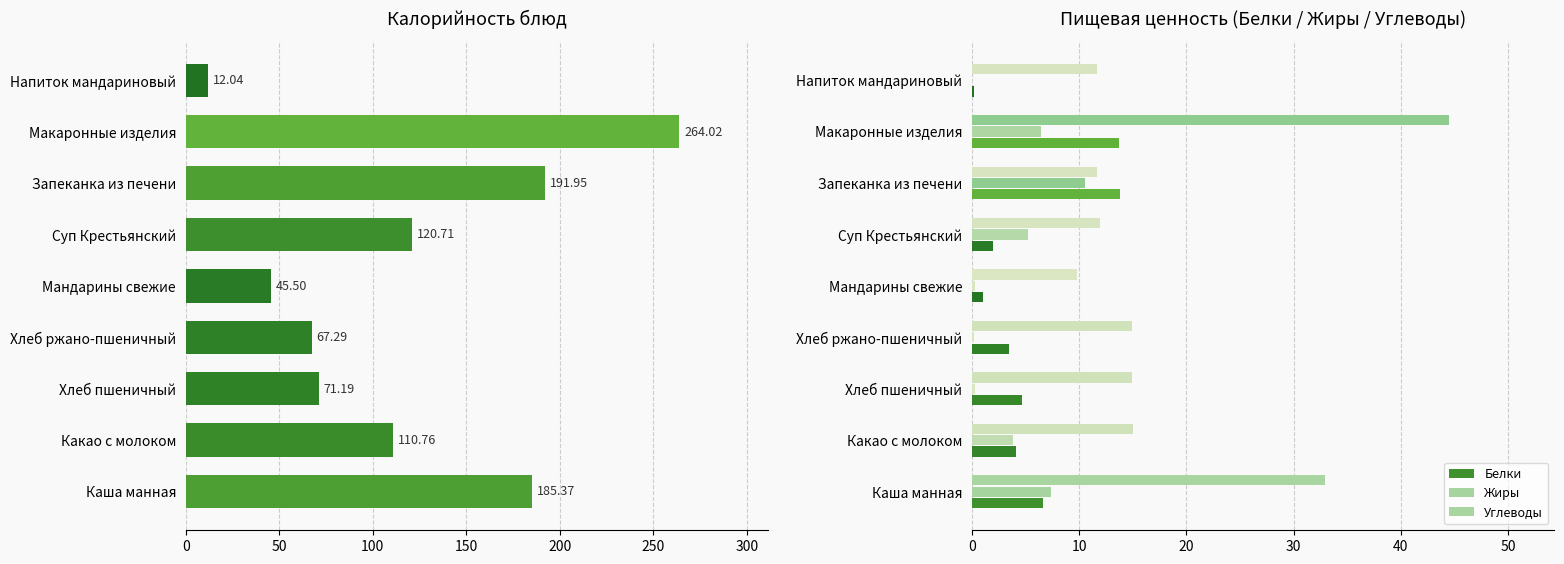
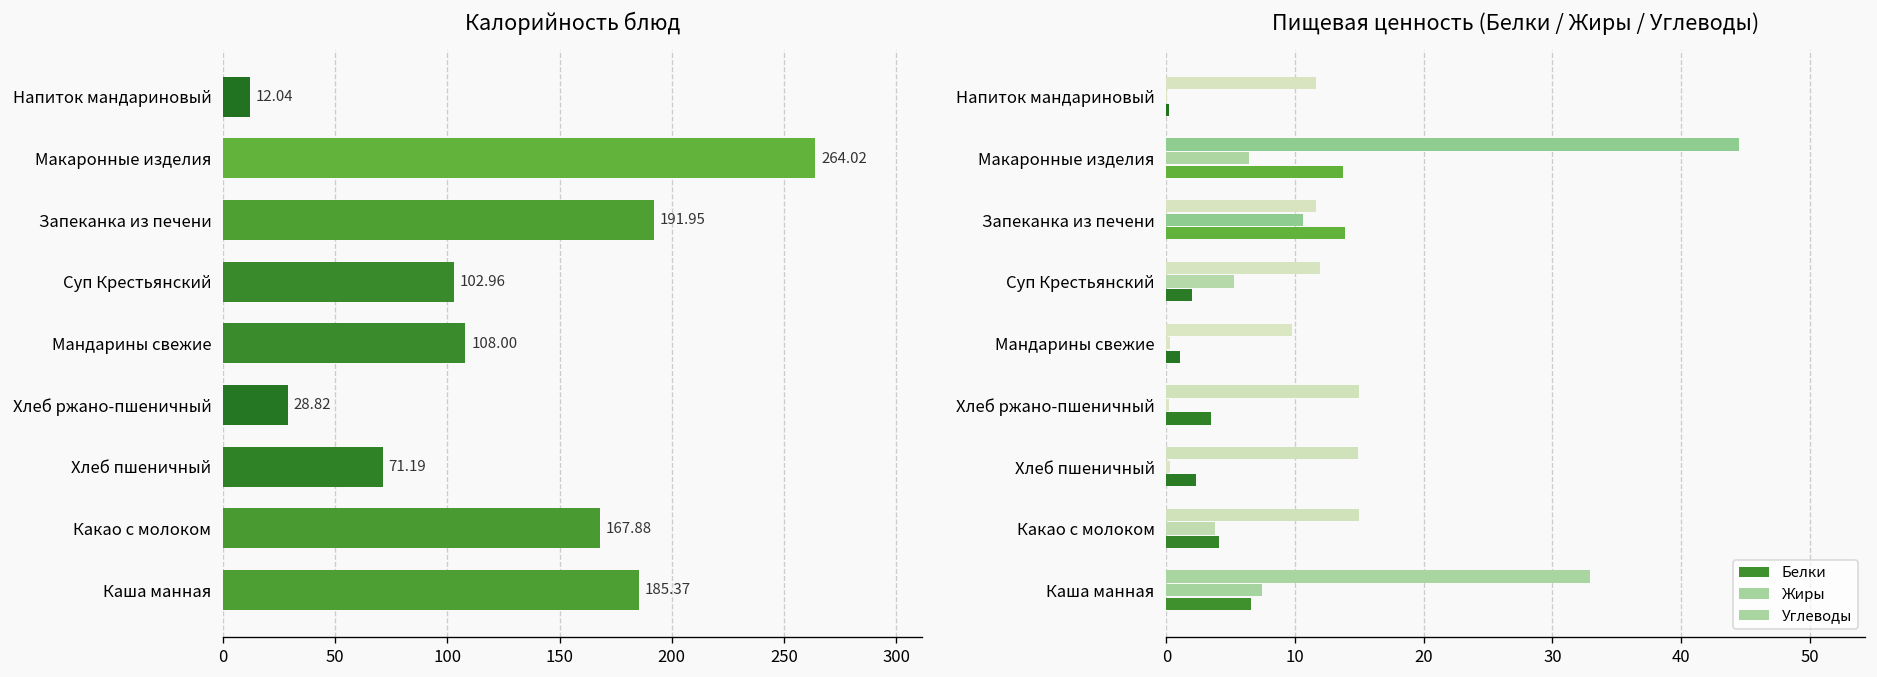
Калорийность блюд, Суп Крестьянский: 120.71 -> 102.96
Калорийность блюд, Мандарины свежие: 45.50 -> 108.00
Калорийность блюд, Хлеб ржано-пшеничный: 67.29 -> 28.82
Калорийность блюд, Какао с молоком: 110.76 -> 167.88
Пищевая ценность (Белки / Жиры / Углеводы), Белки, Хлеб пшеничный: 4.7 -> 2.3
